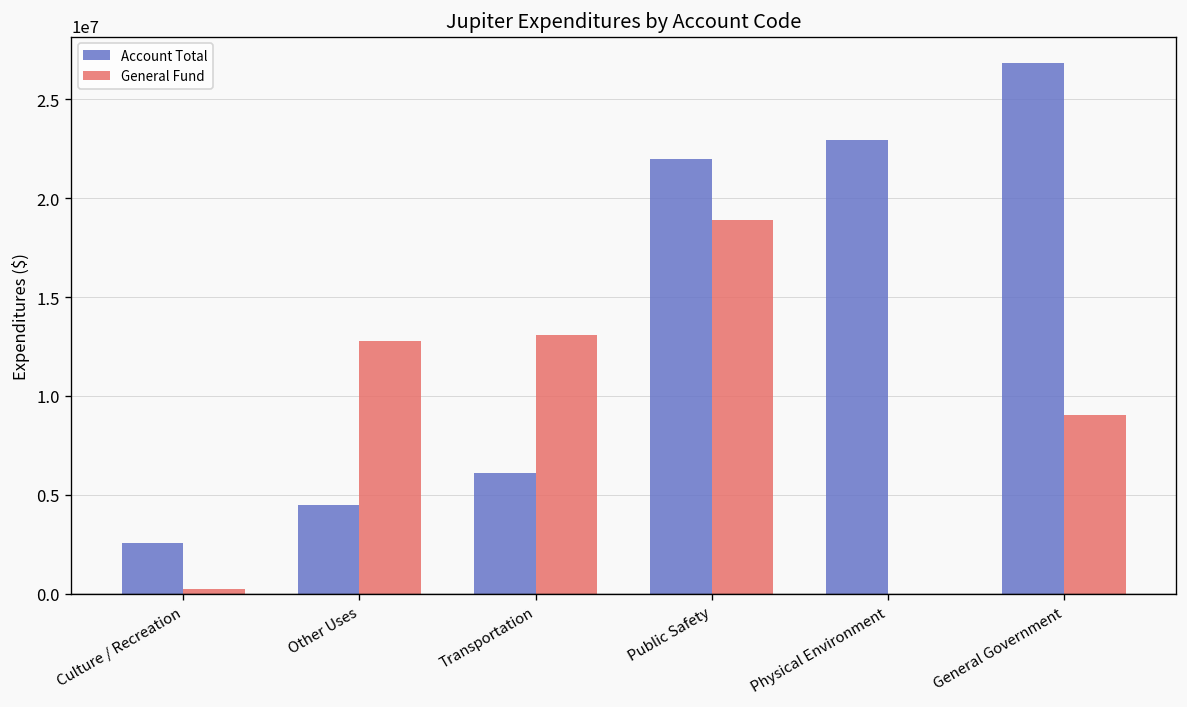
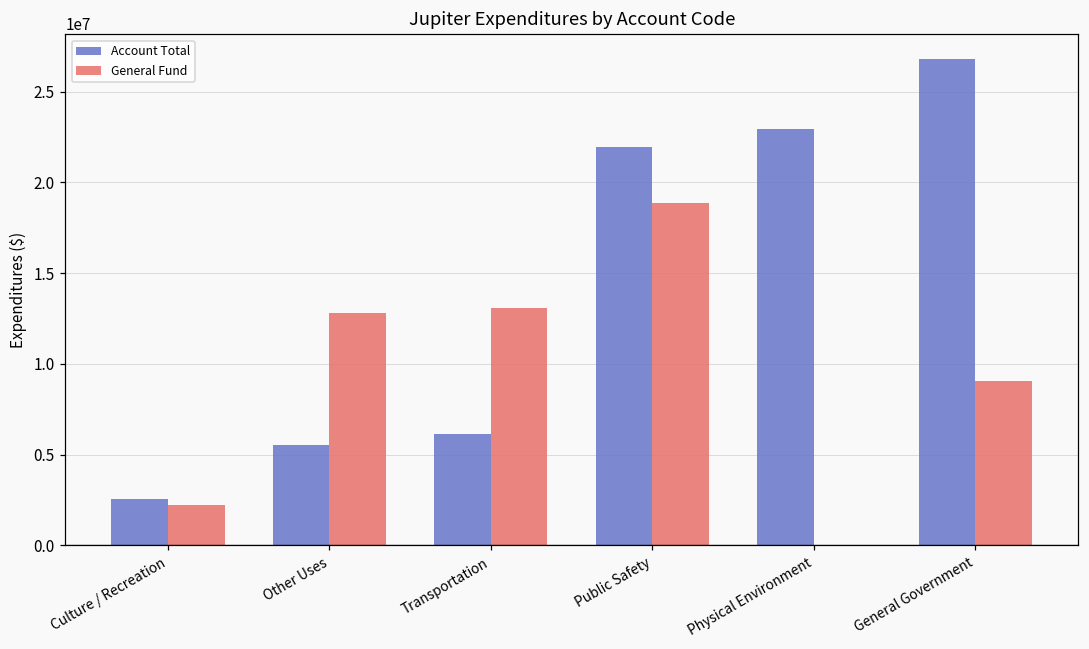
General Fund, Culture / Recreation: 300000 -> 2200000
Account Total, Other Uses: 4500000 -> 5500000
